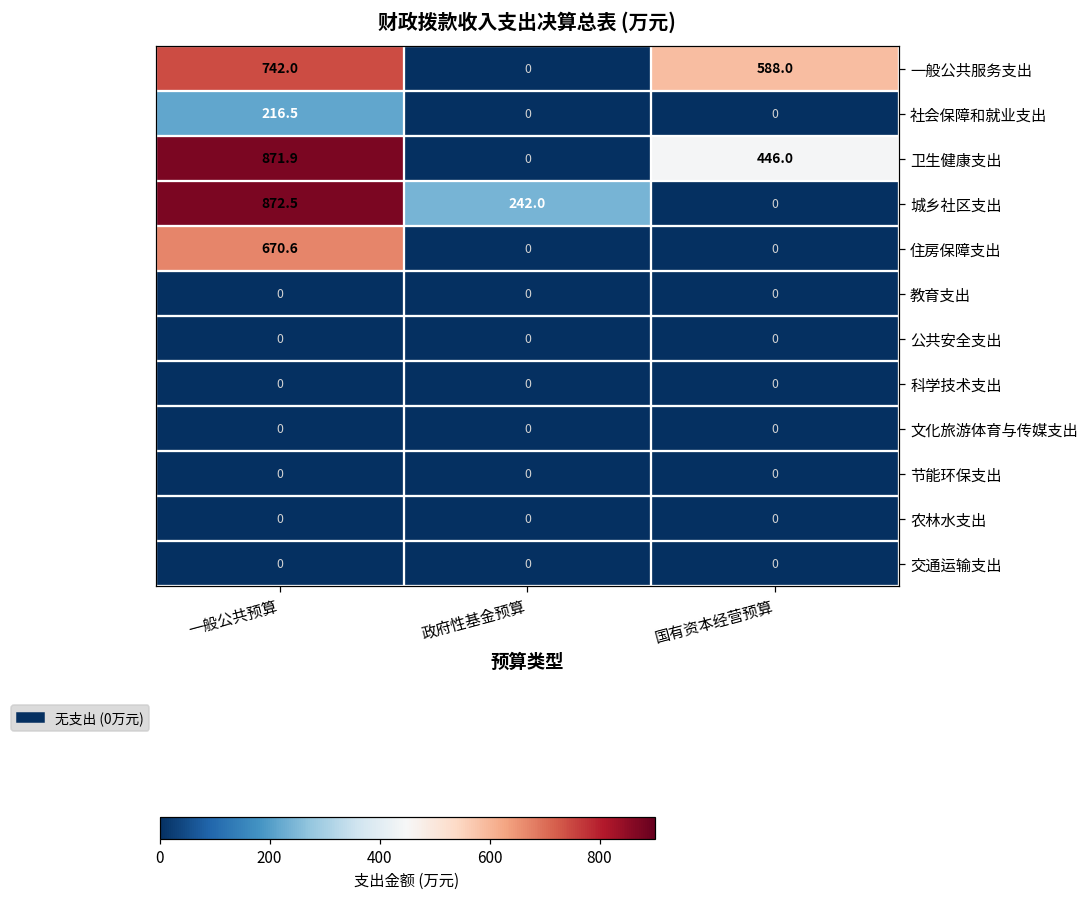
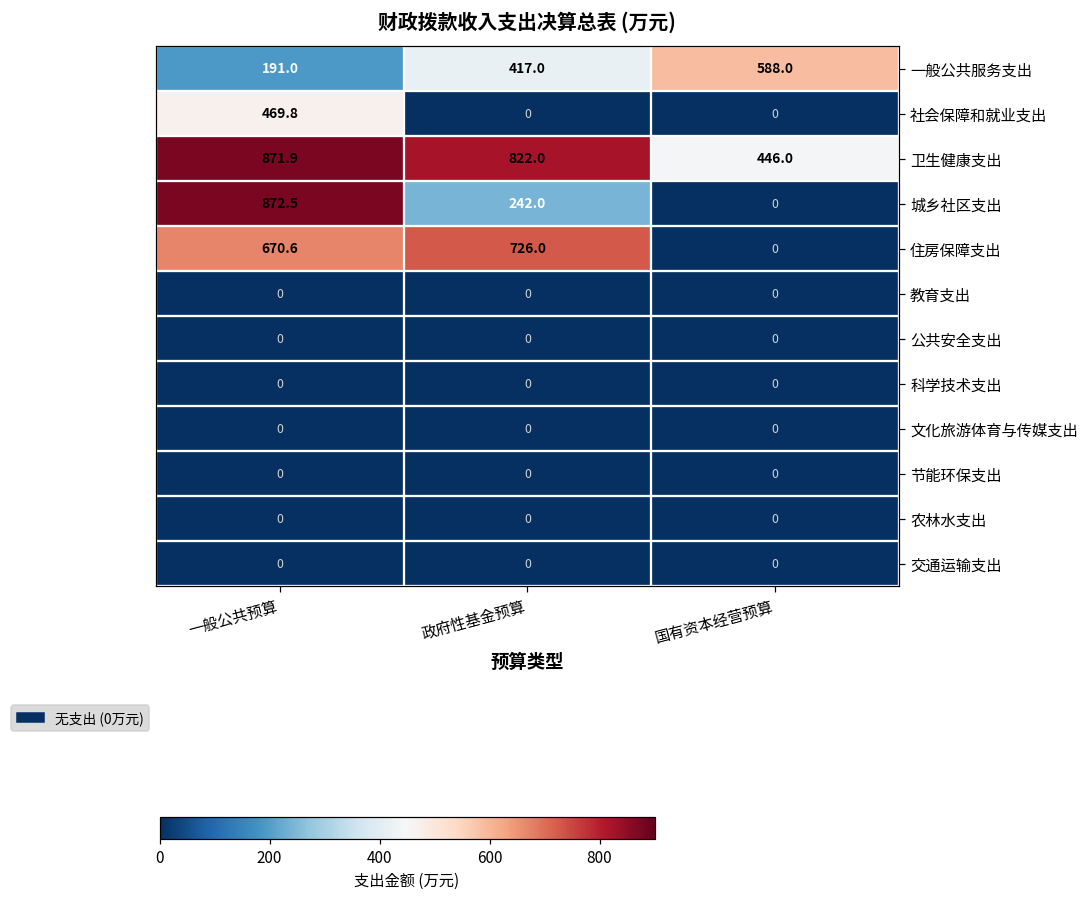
一般公共服务支出, 一般公共预算: 742.0 -> 191.0
一般公共服务支出, 政府性基金预算: 0 -> 417.0
社会保障和就业支出, 一般公共预算: 216.5 -> 469.8
卫生健康支出, 政府性基金预算: 0 -> 822.0
住房保障支出, 政府性基金预算: 0 -> 726.0
